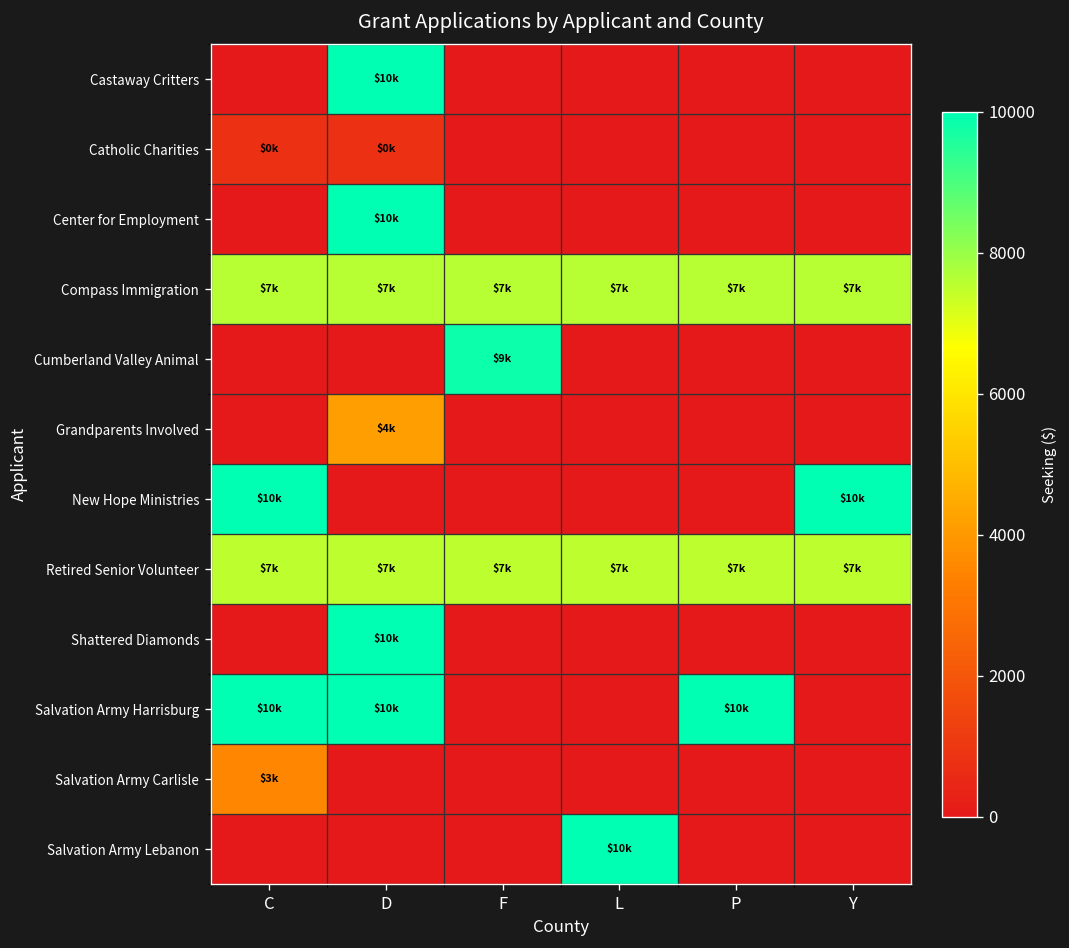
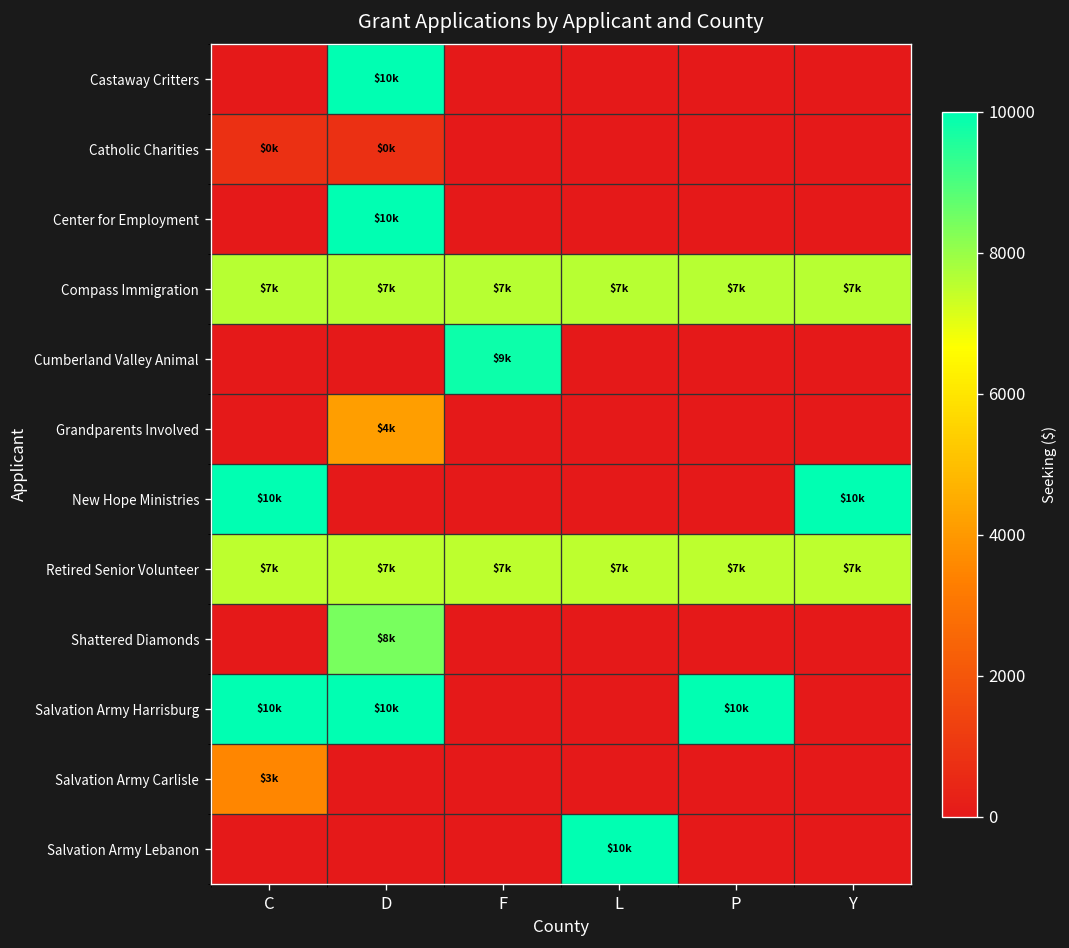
Shattered Diamonds, D: $10k -> $8k
